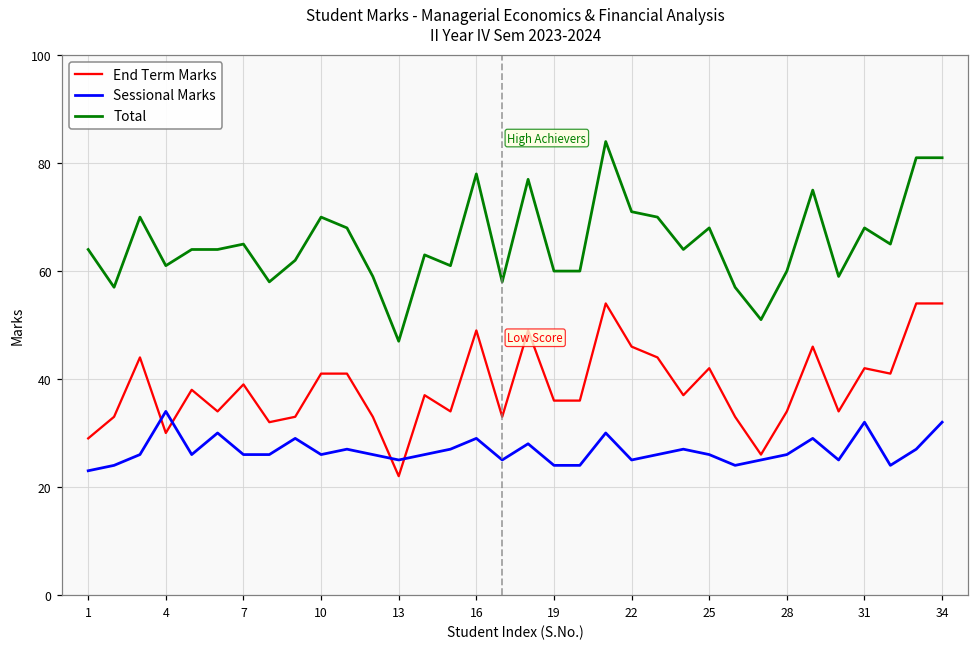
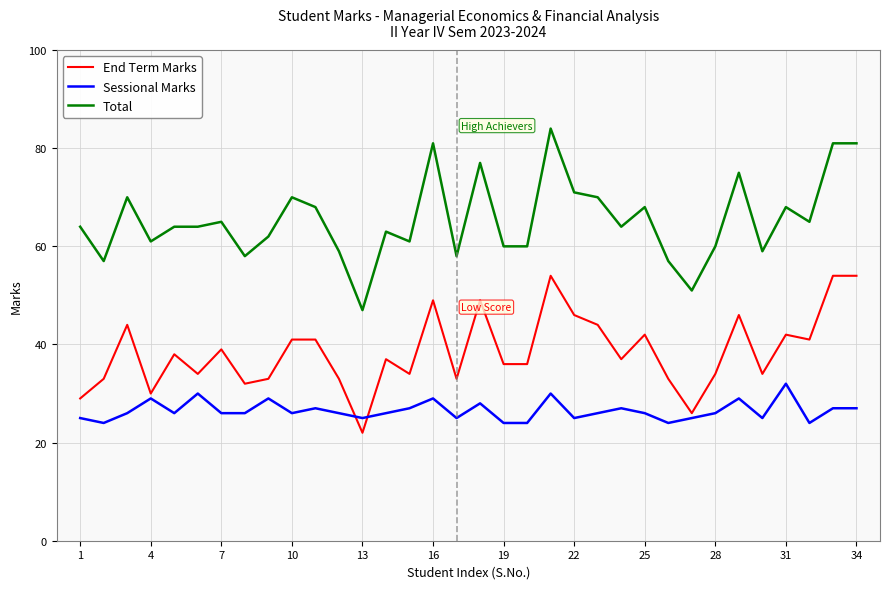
Sessional Marks, 1: 23 -> 25
Sessional Marks, 4: 34 -> 29
Total, 16: 78 -> 81
Sessional Marks, 34: 32 -> 27
